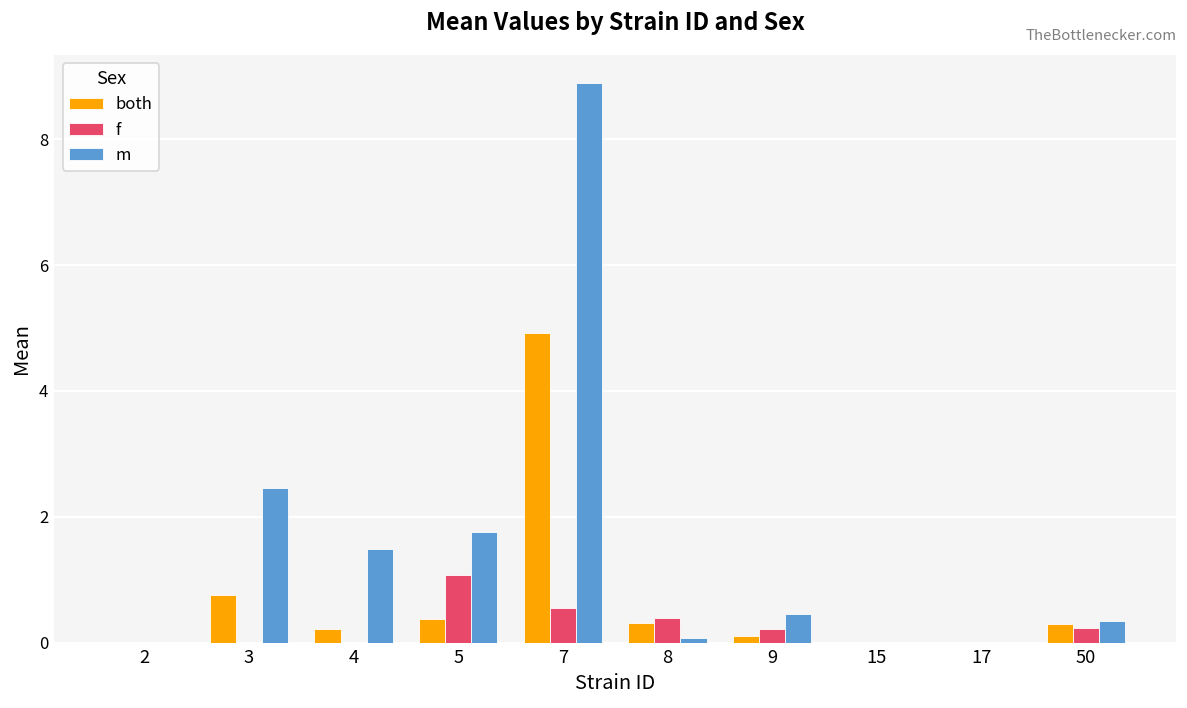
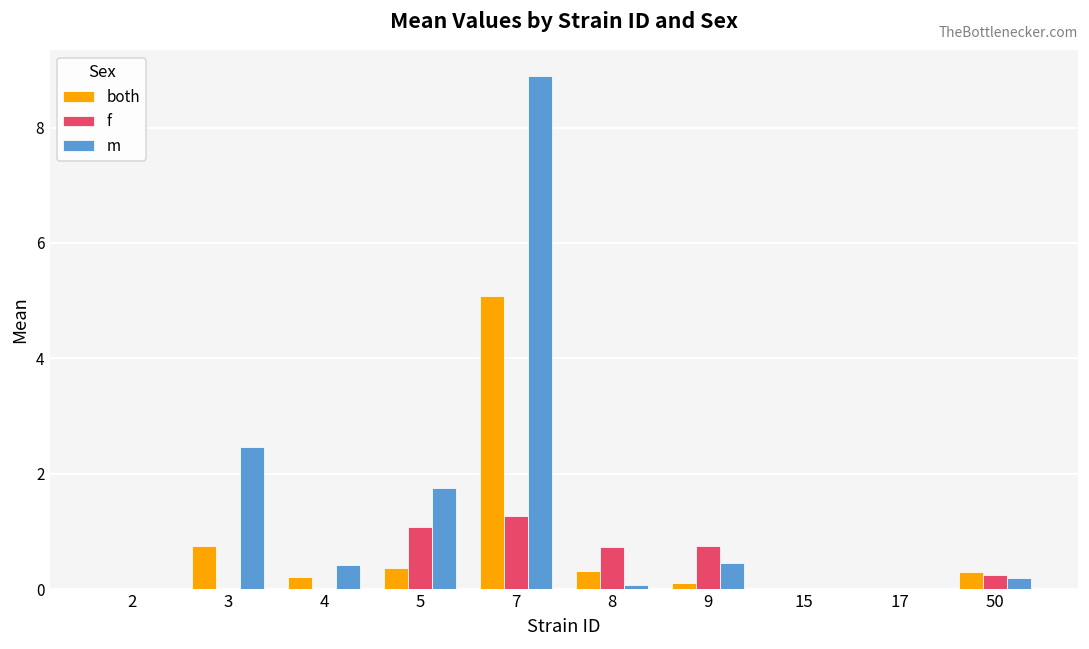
m, 4: 1.5 -> 0.4
both, 7: 4.9 -> 5.1
f, 7: 0.6 -> 1.3
f, 8: 0.4 -> 0.7
f, 9: 0.2 -> 0.7
m, 50: 0.3 -> 0.2
